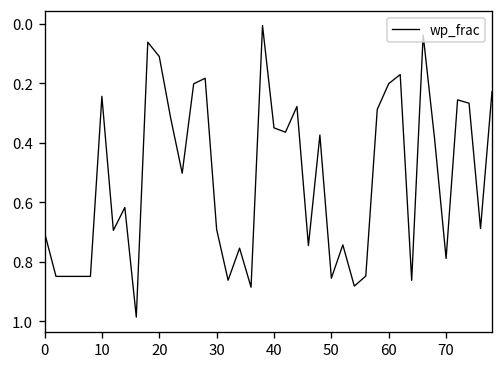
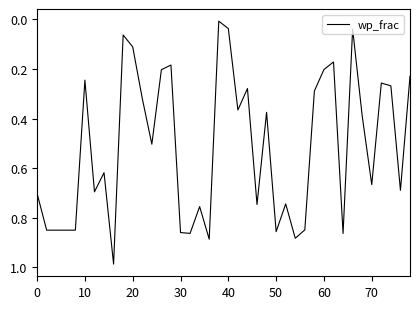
30: 0.69 -> 0.86
40: 0.35 -> 0.04
70: 0.79 -> 0.67
